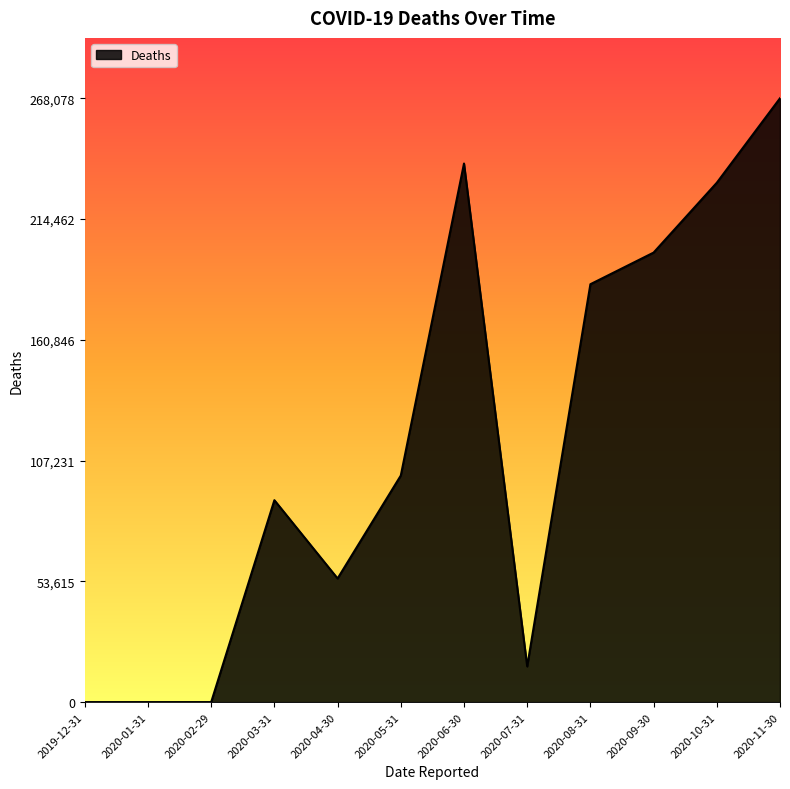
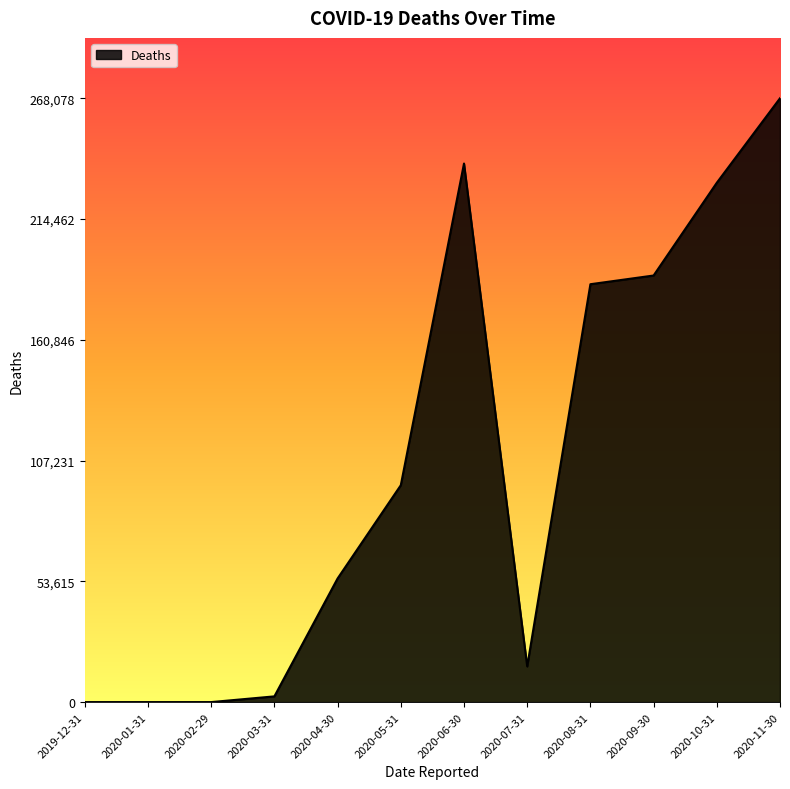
2020-03-31: 90,000 -> 3,000
2020-05-31: 101,000 -> 96,000
2020-09-30: 200,000 -> 189,000
